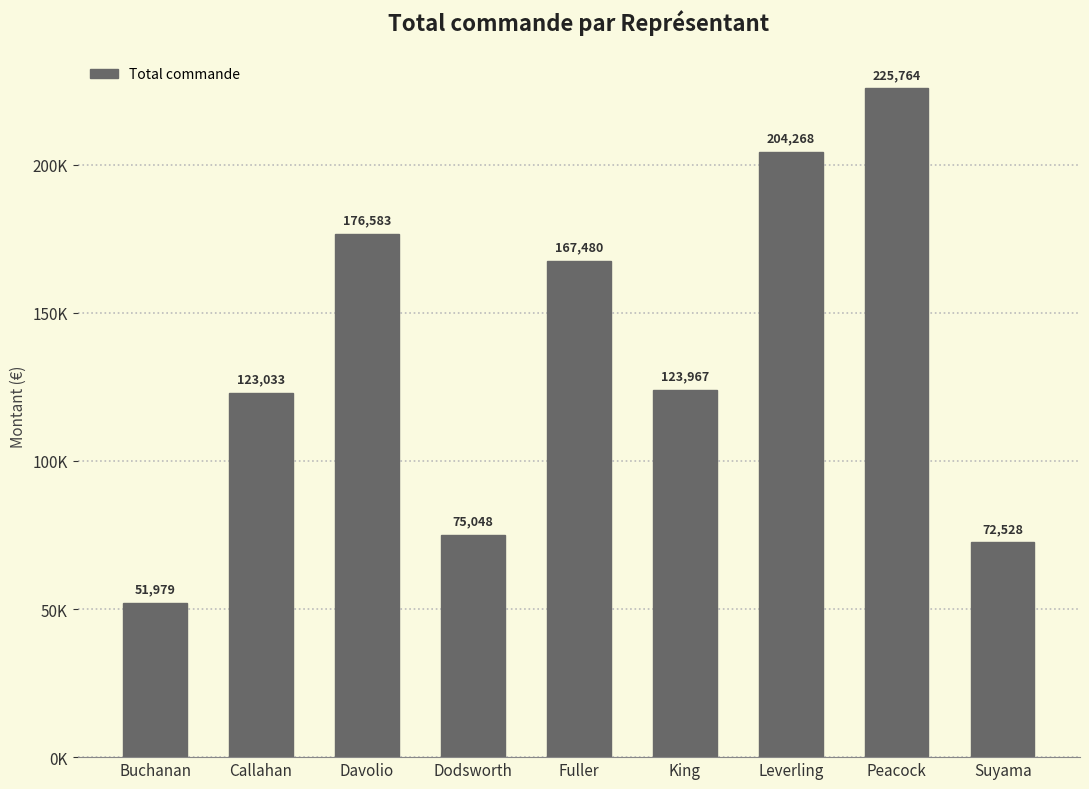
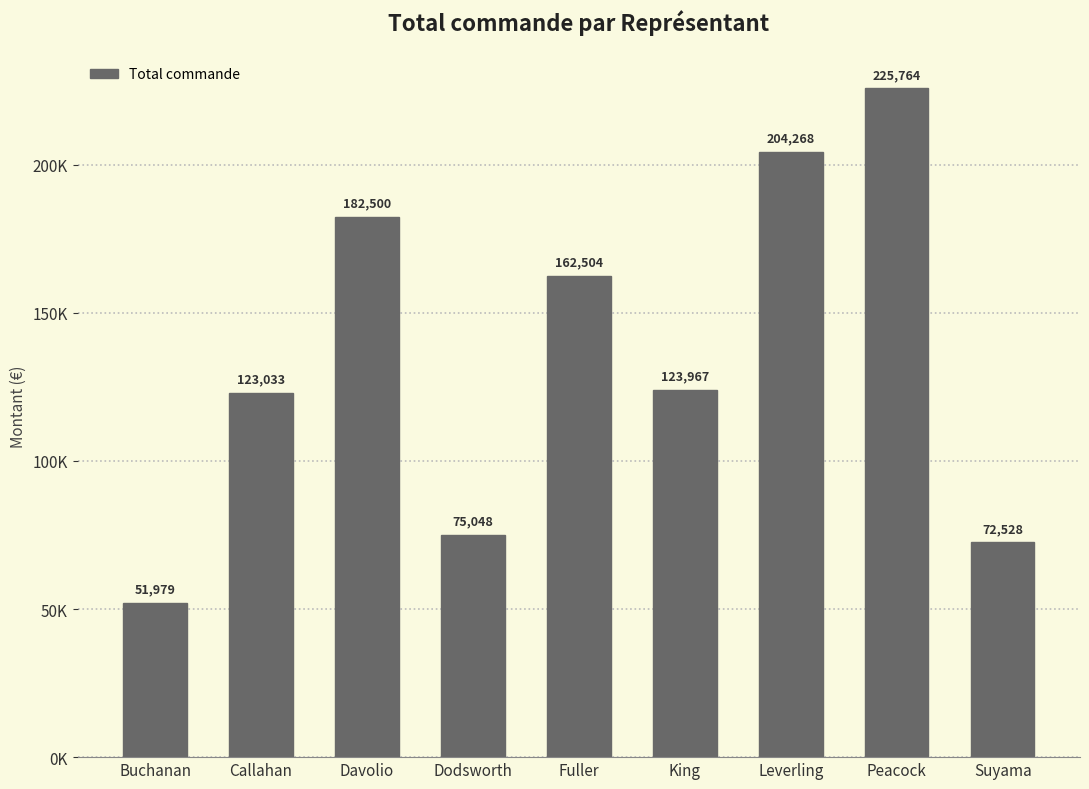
Davolio: 176,583 -> 182,500
Fuller: 167,480 -> 162,504
